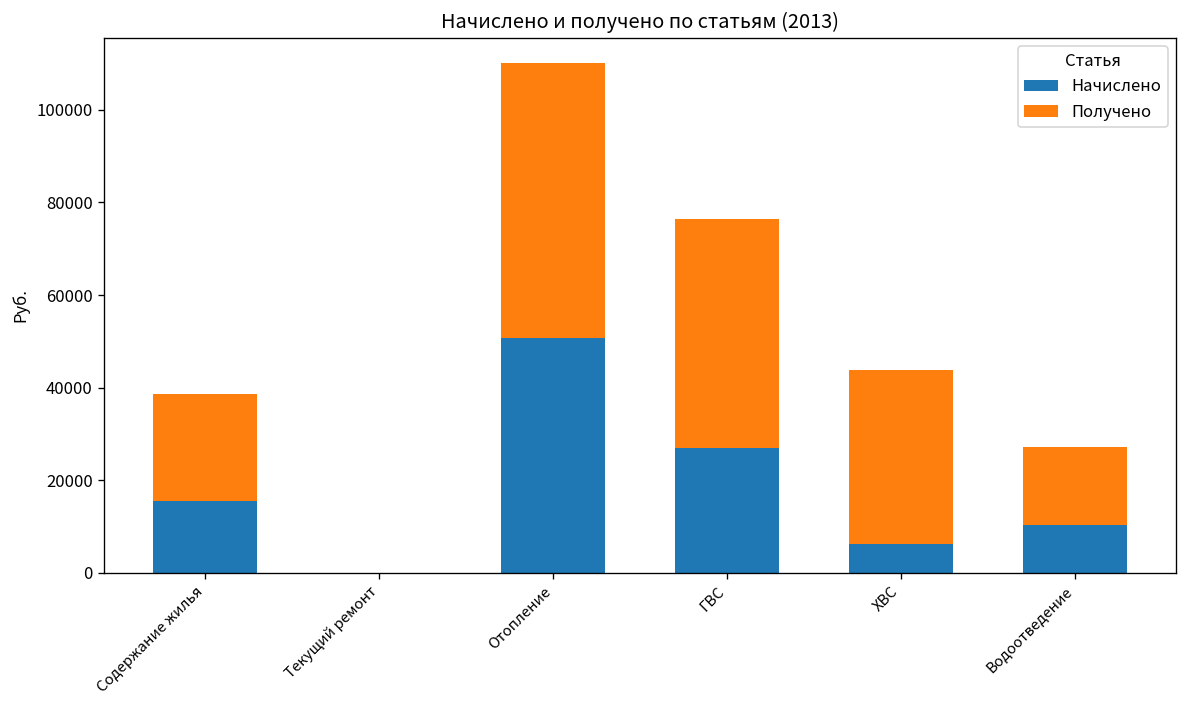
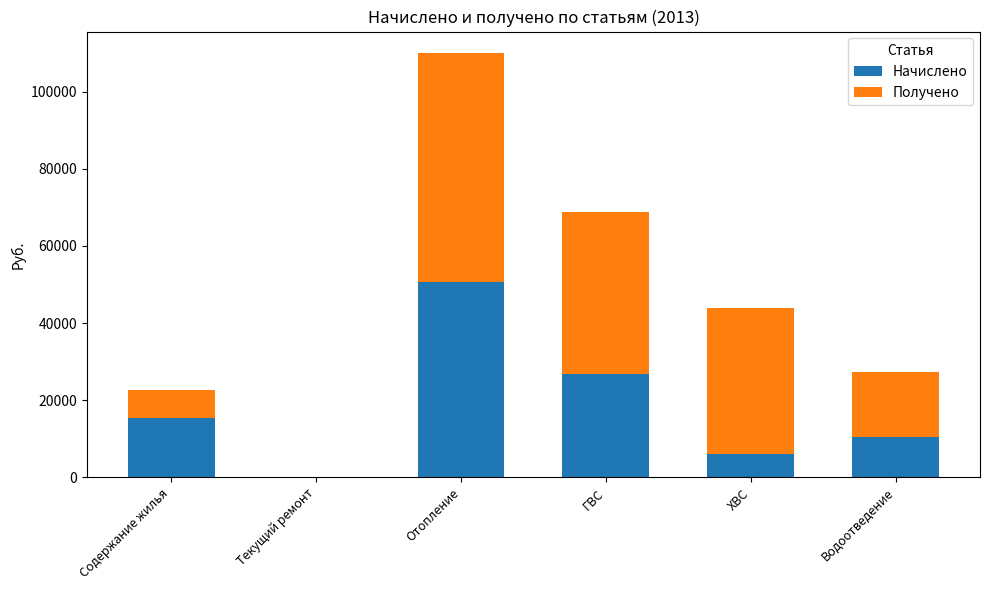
Получено, Содержание жилья: 23000 -> 7000
Получено, ГВС: 49000 -> 42000
